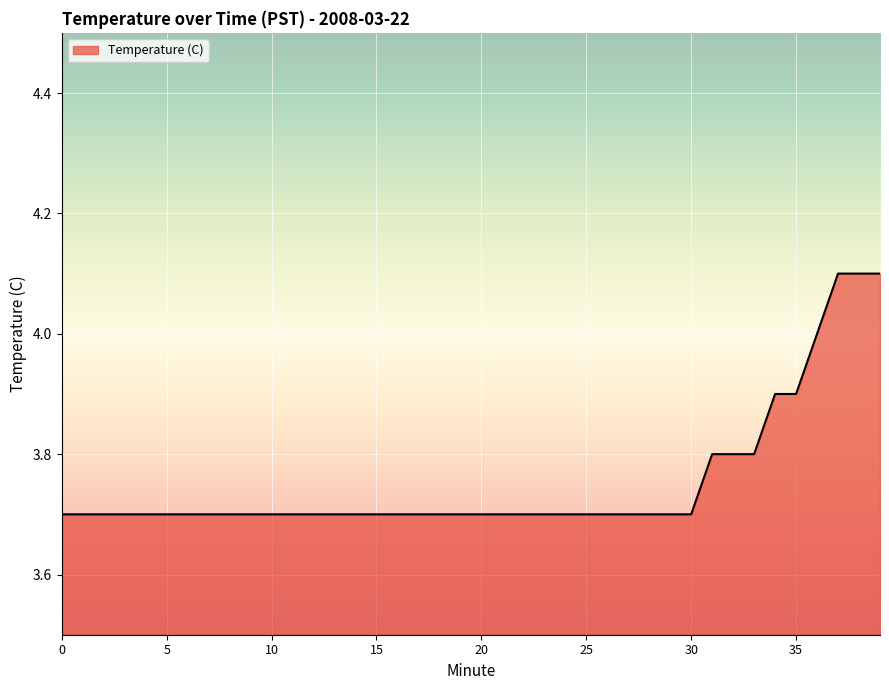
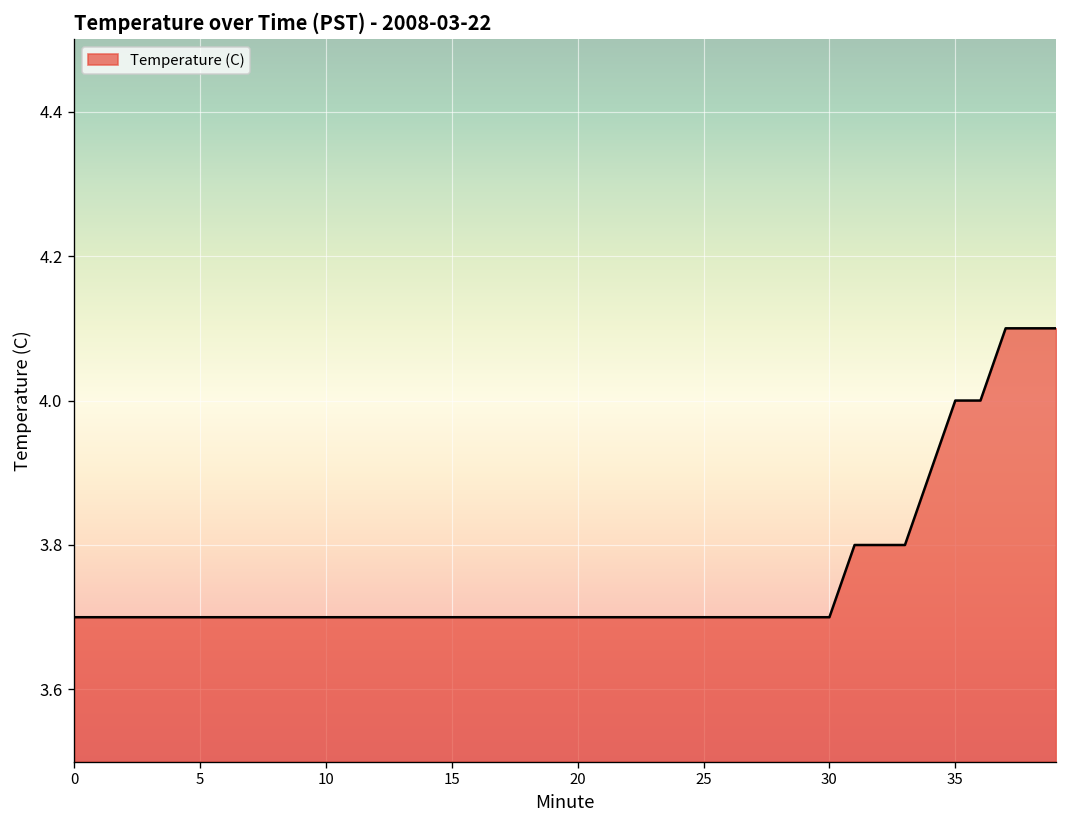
35: 3.9 -> 4.0
